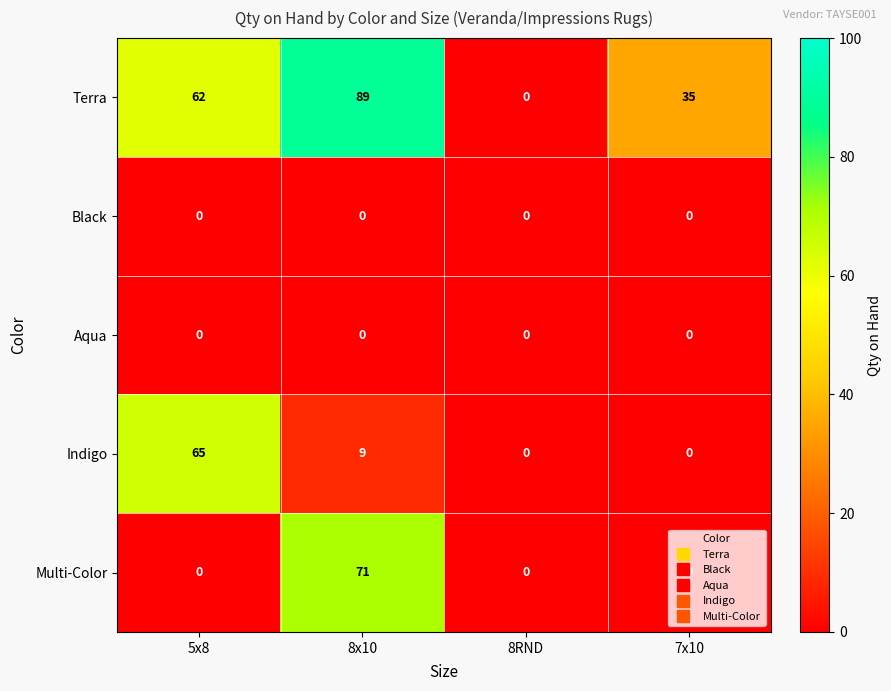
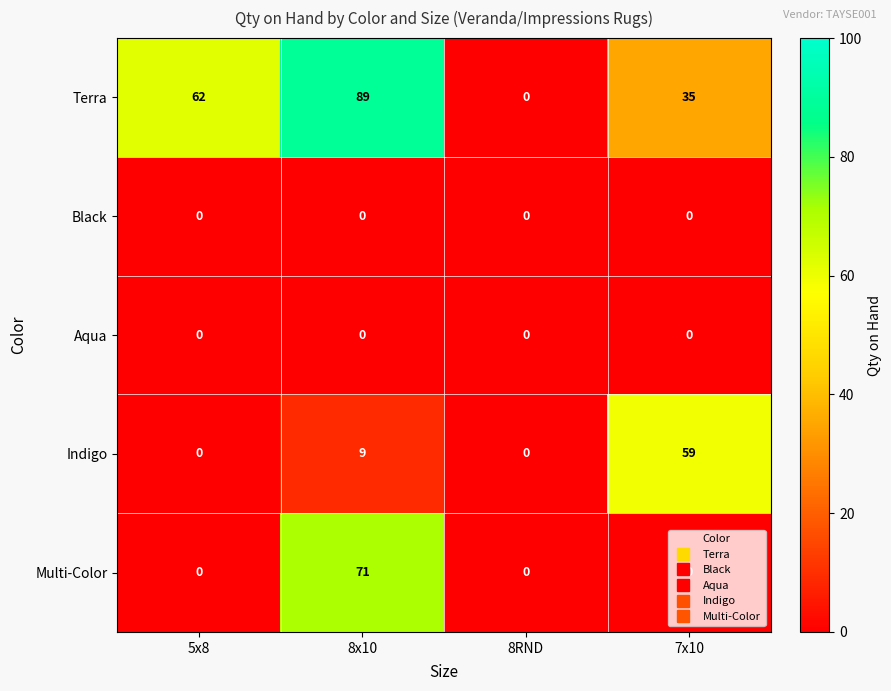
Indigo, 5x8: 65 -> 0
Indigo, 7x10: 0 -> 59
